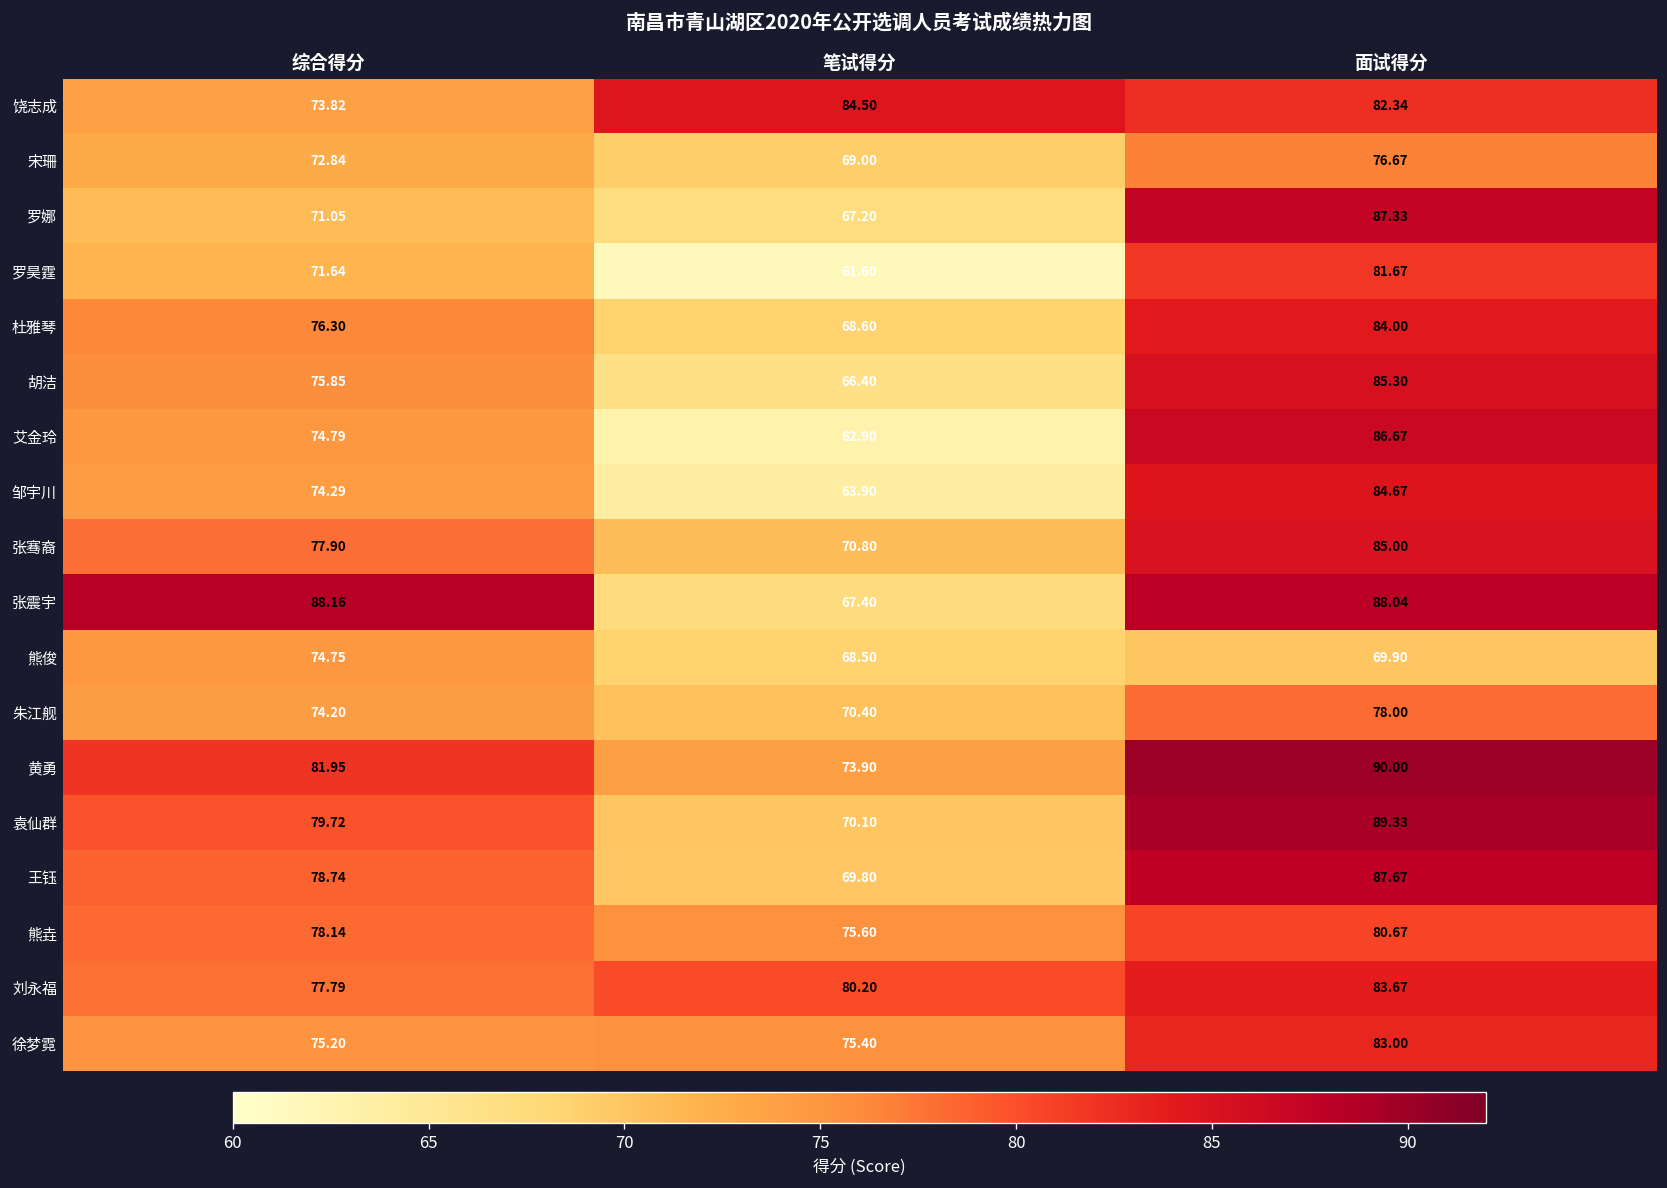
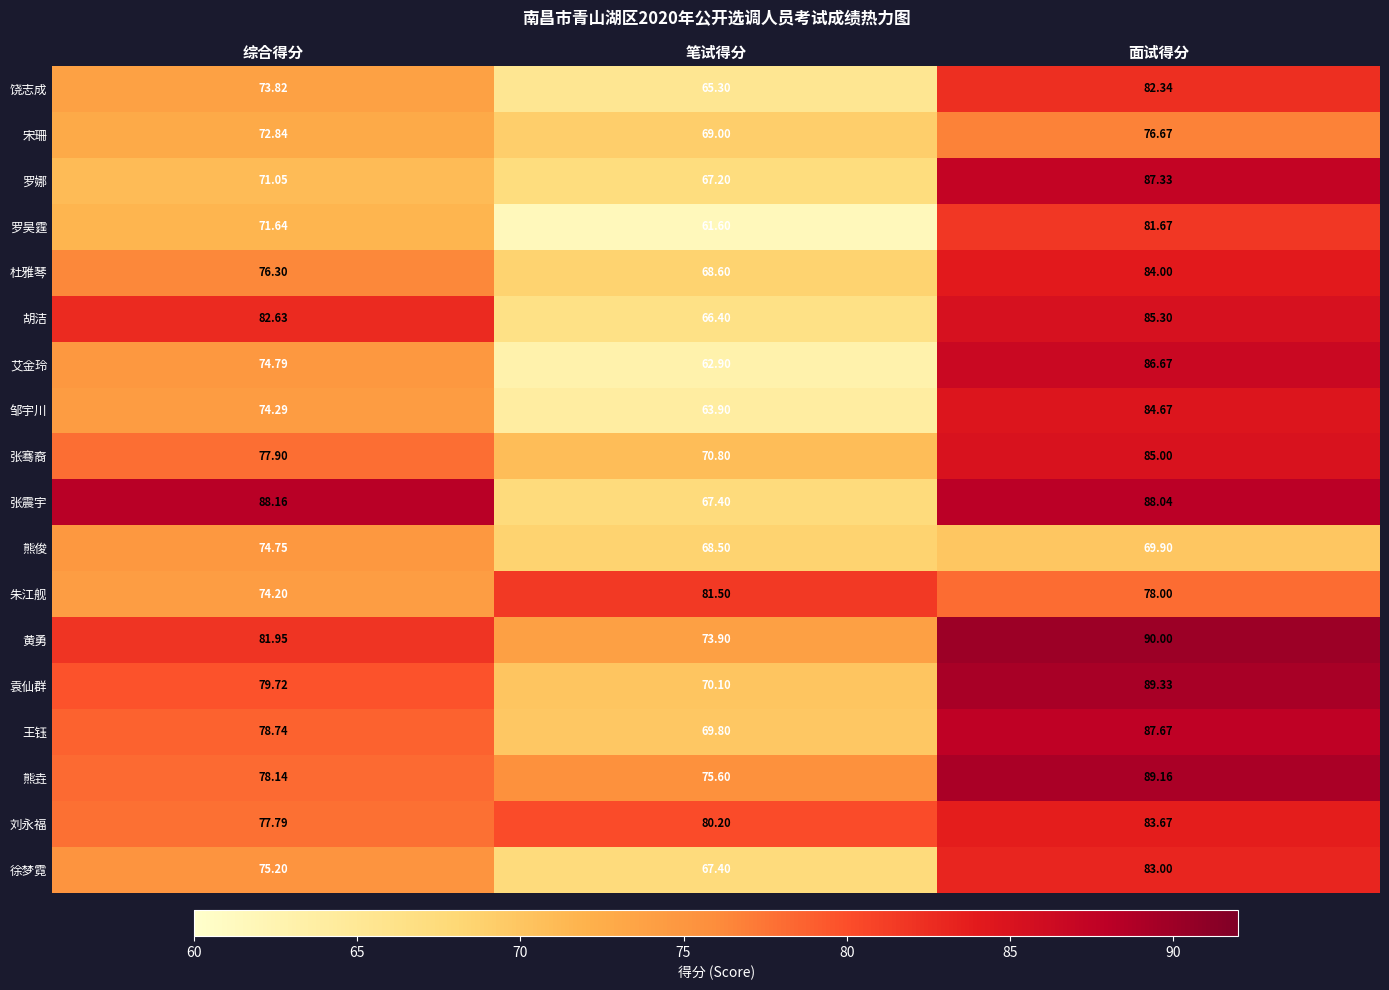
饶志成, 笔试得分: 84.50 -> 65.30
胡洁, 综合得分: 75.85 -> 82.63
朱江舰, 笔试得分: 70.40 -> 81.50
熊垚, 面试得分: 80.67 -> 89.16
徐梦霓, 笔试得分: 75.40 -> 67.40
